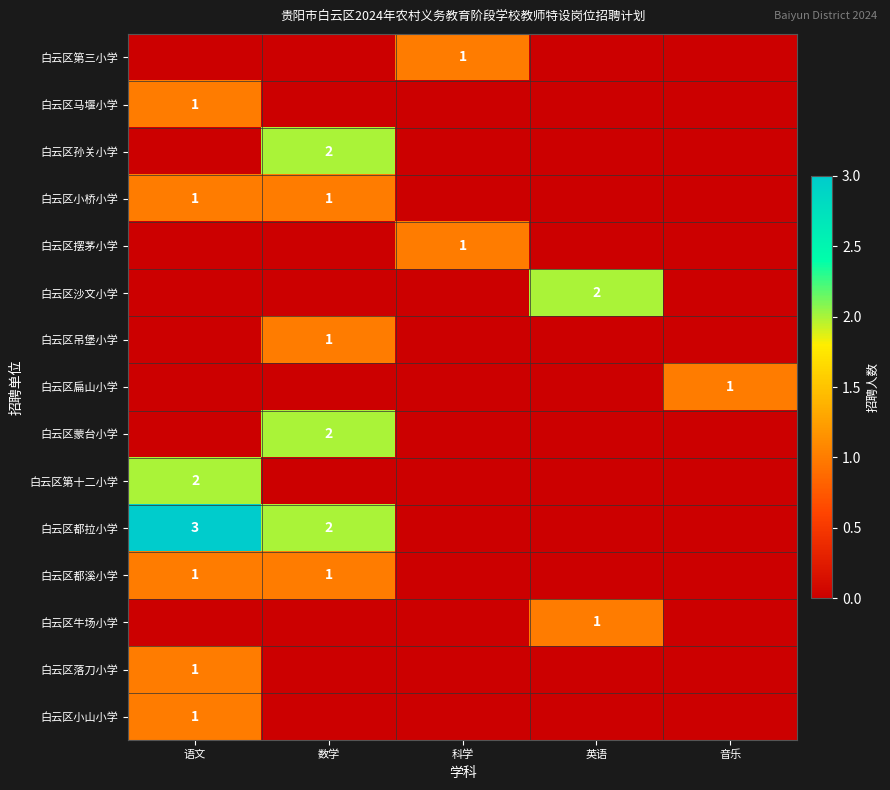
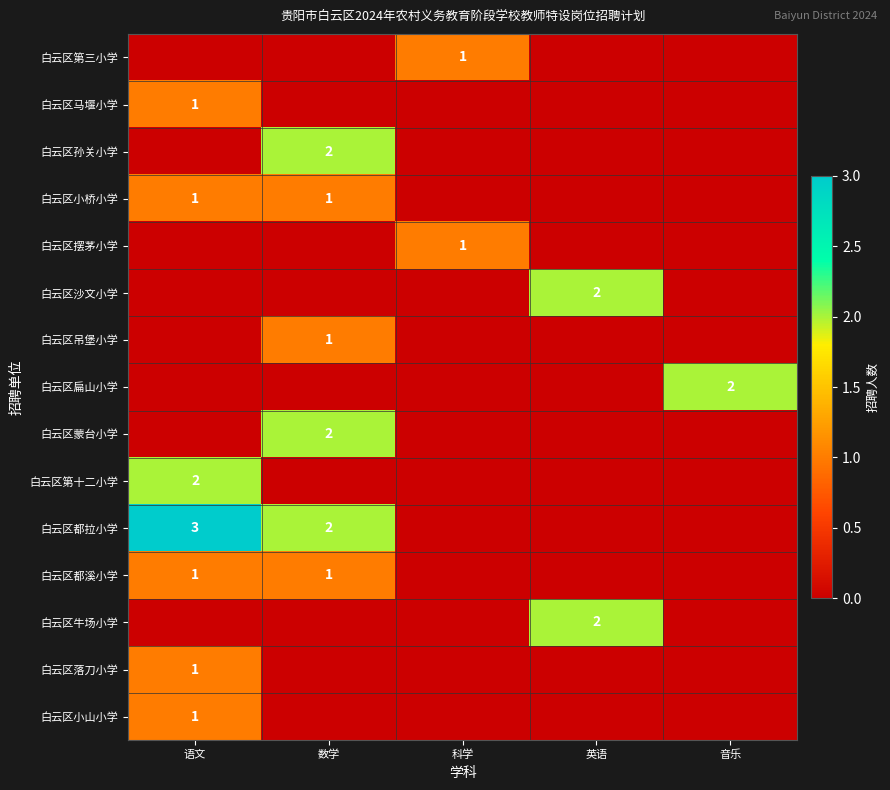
白云区扁山小学, 音乐: 1 -> 2
白云区牛场小学, 英语: 1 -> 2
